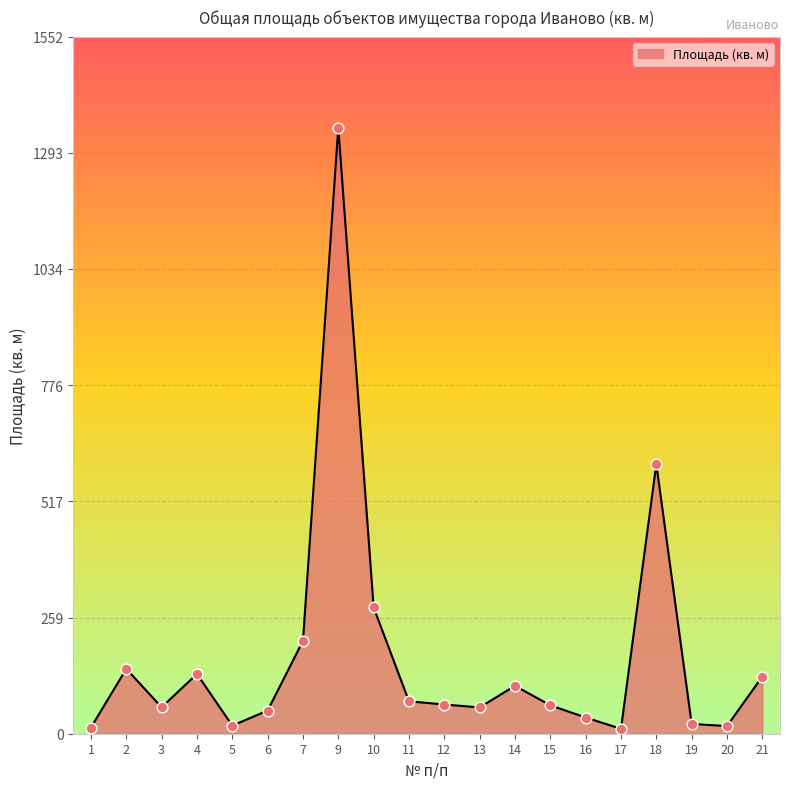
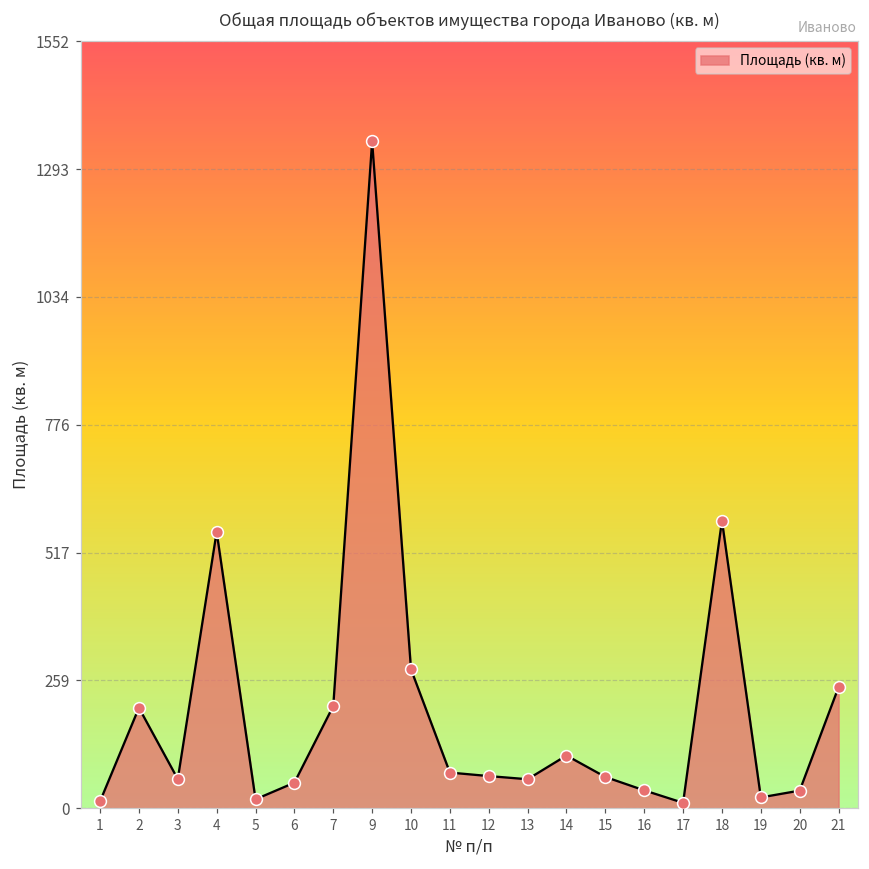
2: 140 -> 200
4: 130 -> 560
18: 600 -> 580
20: 20 -> 40
21: 130 -> 250
